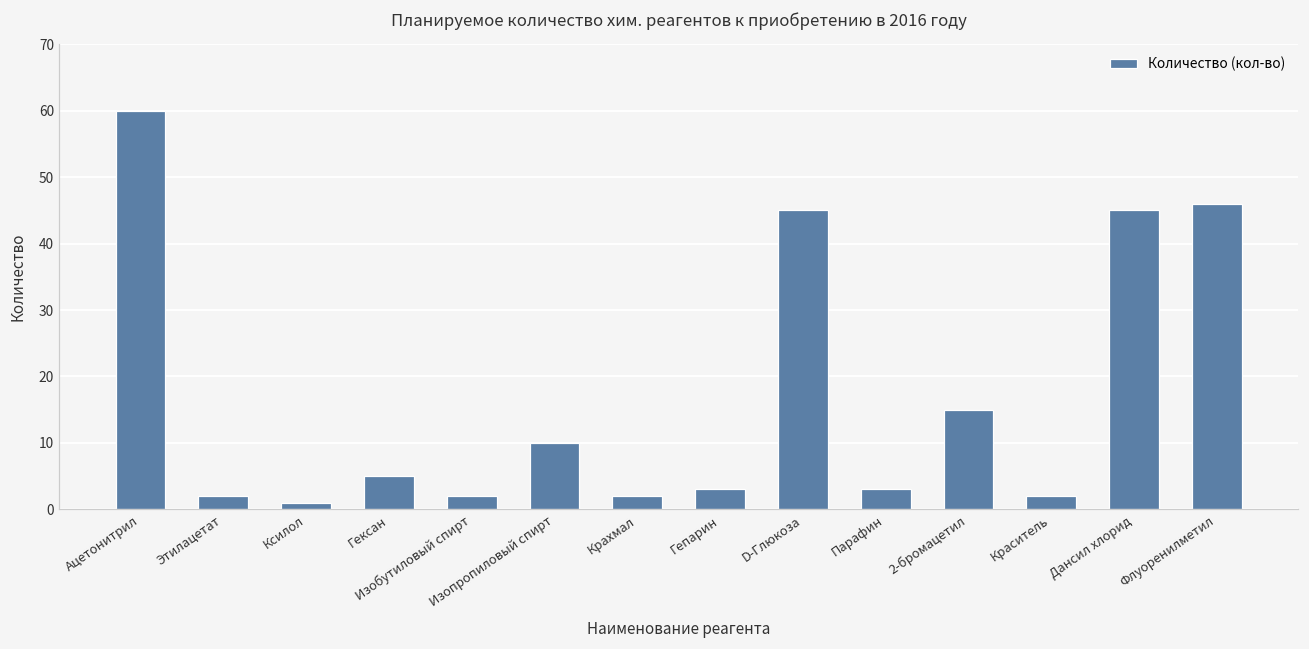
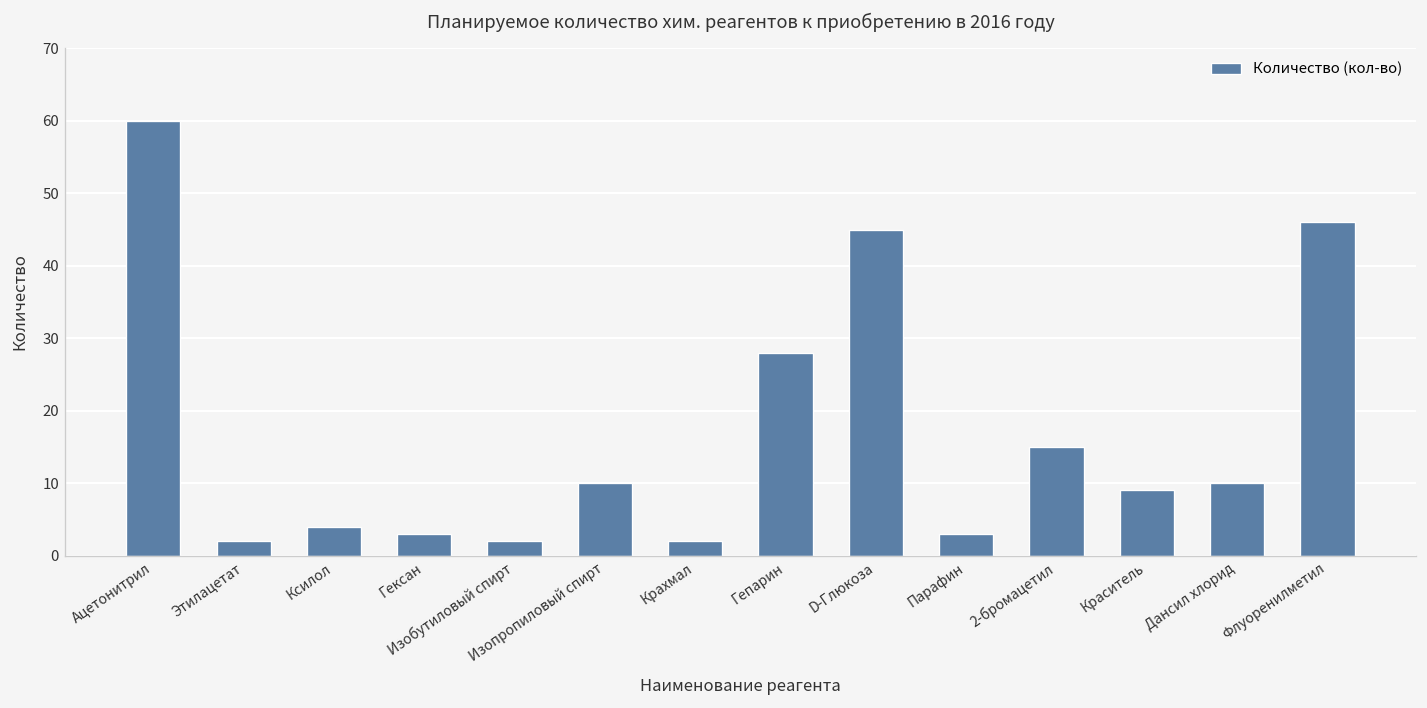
Ксилол: 1 -> 4
Гексан: 5 -> 3
Гепарин: 3 -> 28
Краситель: 2 -> 9
Дансил хлорид: 45 -> 10
